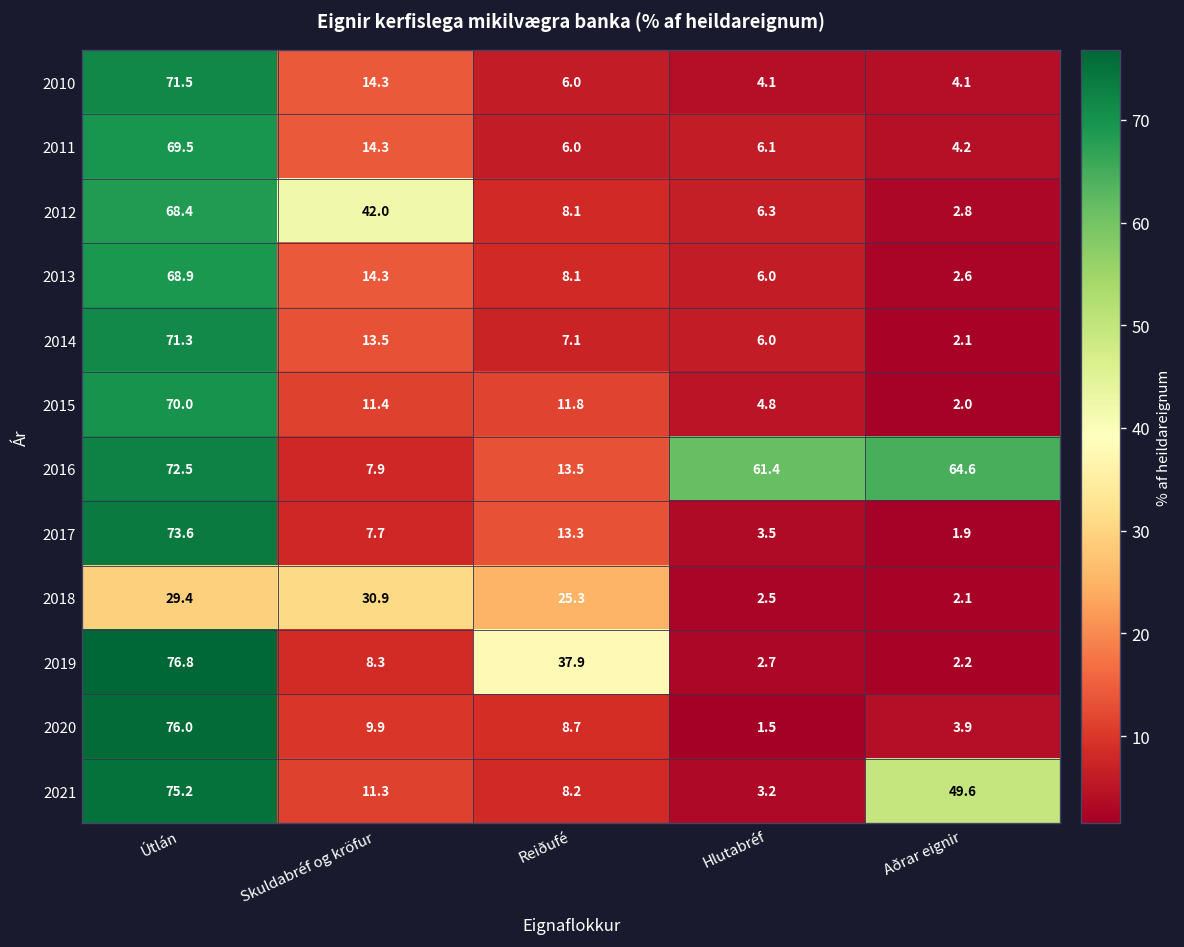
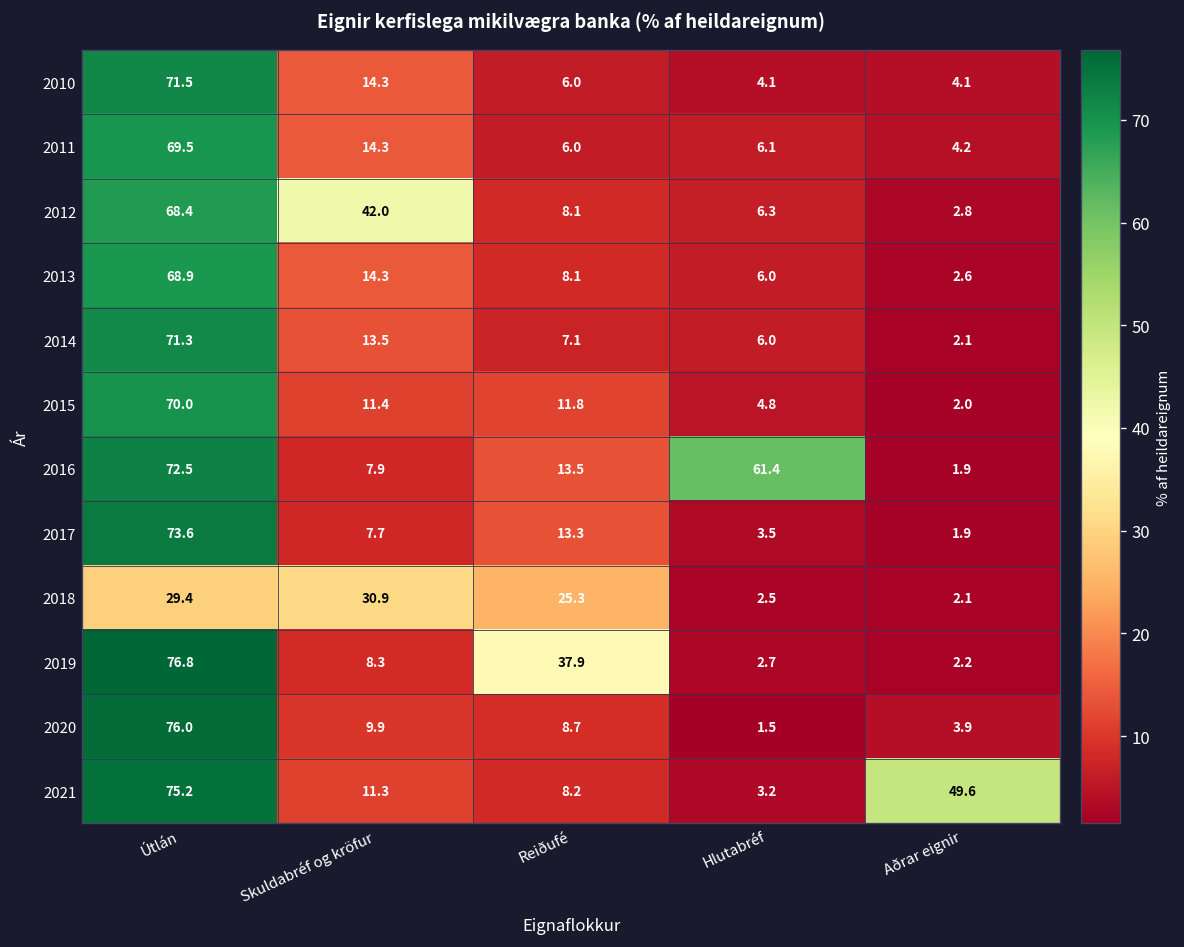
2016, Aðrar eignir: 64.6 -> 1.9
